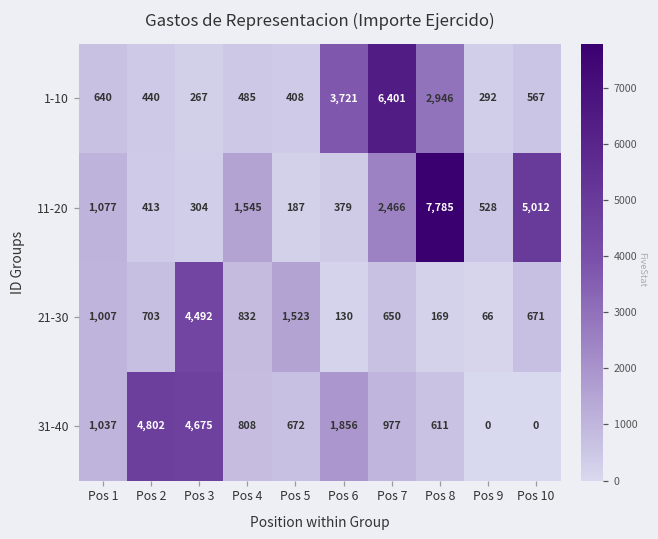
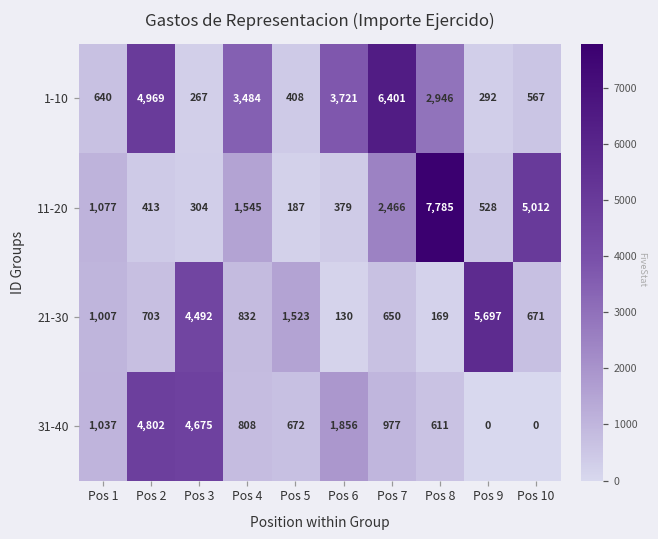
1-10, Pos 2: 440 -> 4,969
1-10, Pos 4: 485 -> 3,484
21-30, Pos 9: 66 -> 5,697
